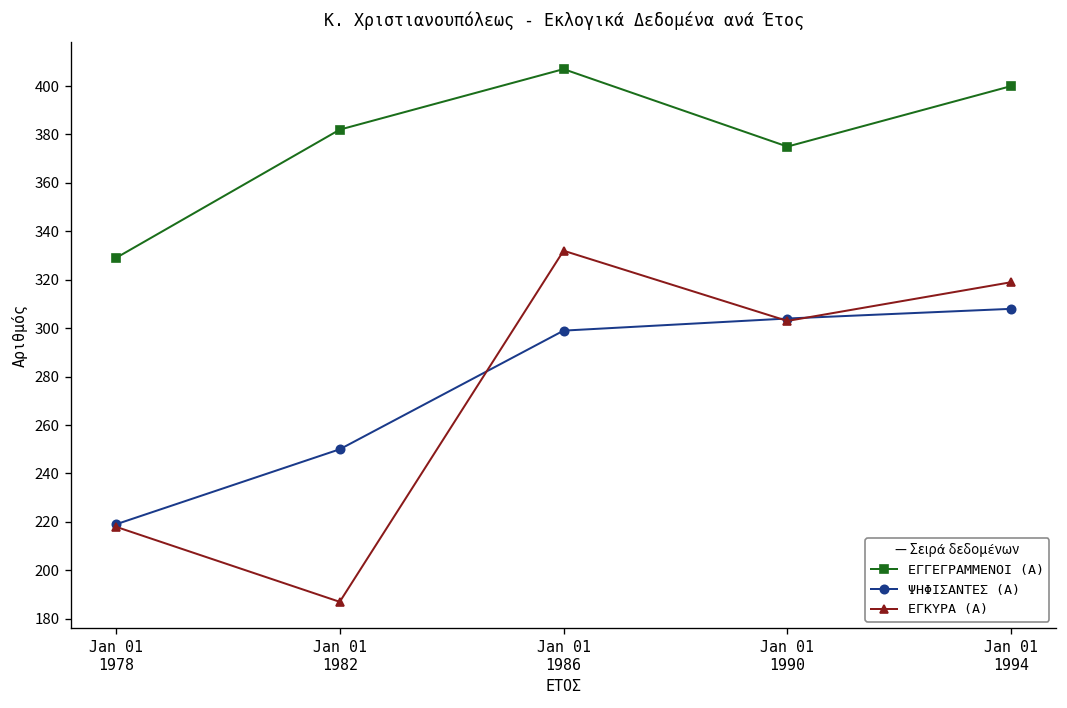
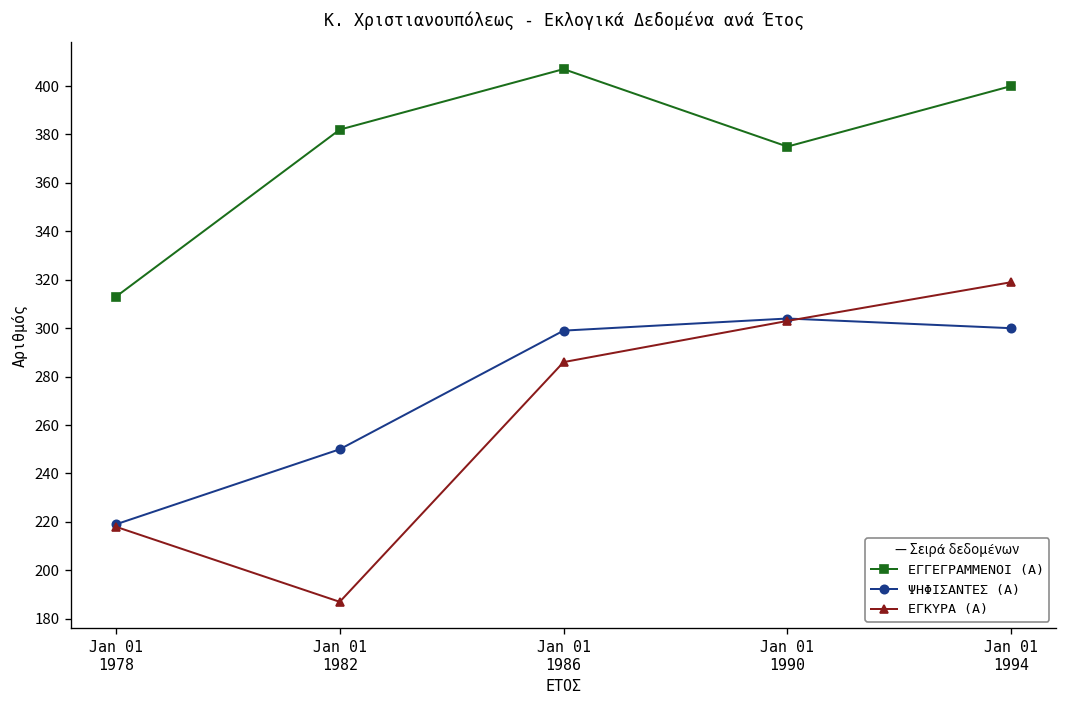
ΕΓΓΕΓΡΑΜΜΕΝΟΙ (Α), Jan 01 1978: 329 -> 313
ΕΓΚΥΡΑ (Α), Jan 01 1986: 332 -> 286
ΨΗΦΙΣΑΝΤΕΣ (Α), Jan 01 1994: 308 -> 300
